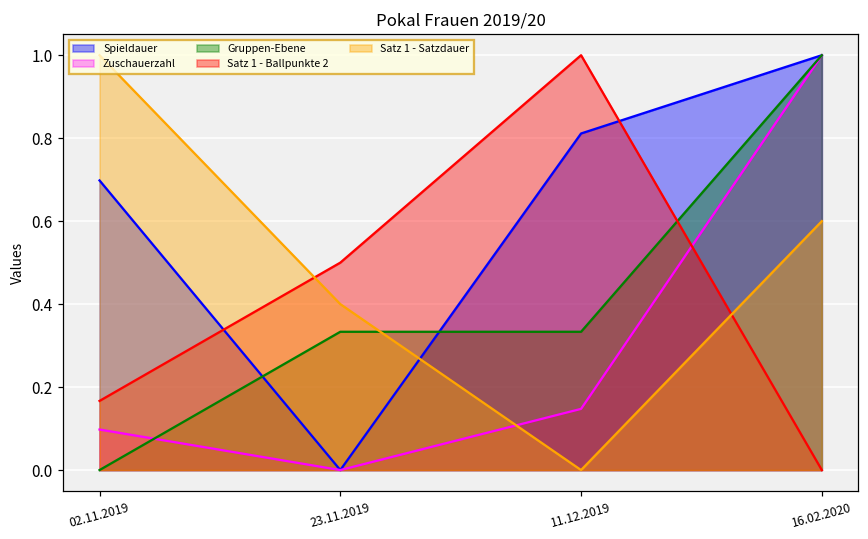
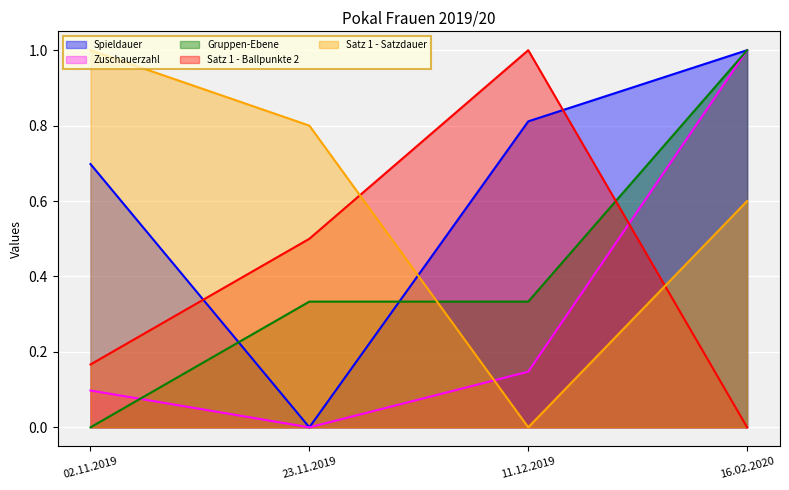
Satz 1 - Satzdauer, 23.11.2019: 0.40 -> 0.80
